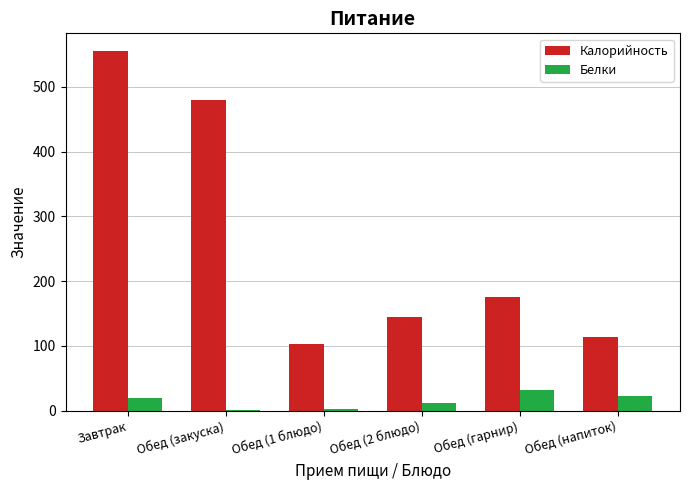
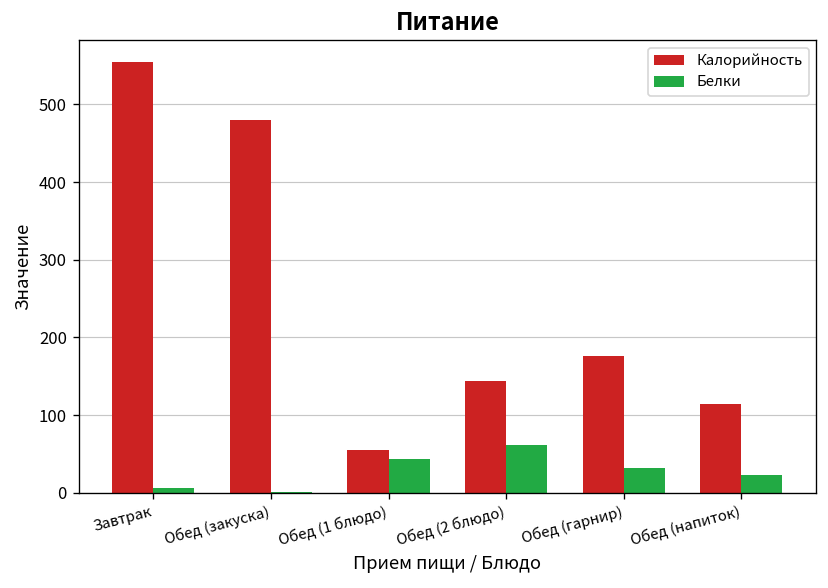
Белки, Завтрак: 20 -> 10
Калорийность, Обед (1 блюдо): 100 -> 60
Белки, Обед (1 блюдо): 0 -> 40
Белки, Обед (2 блюдо): 10 -> 60
